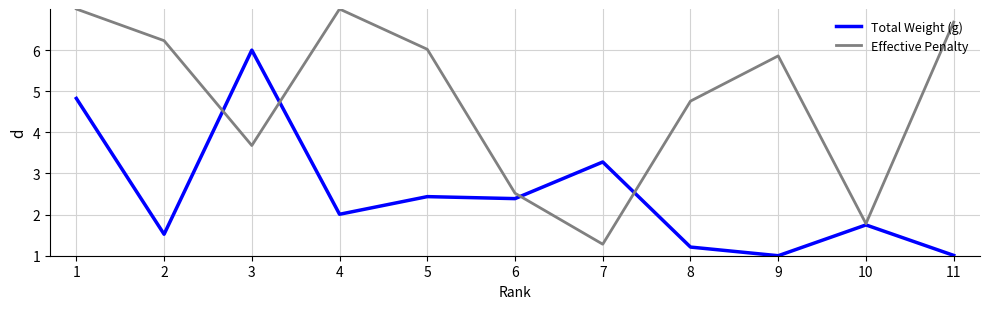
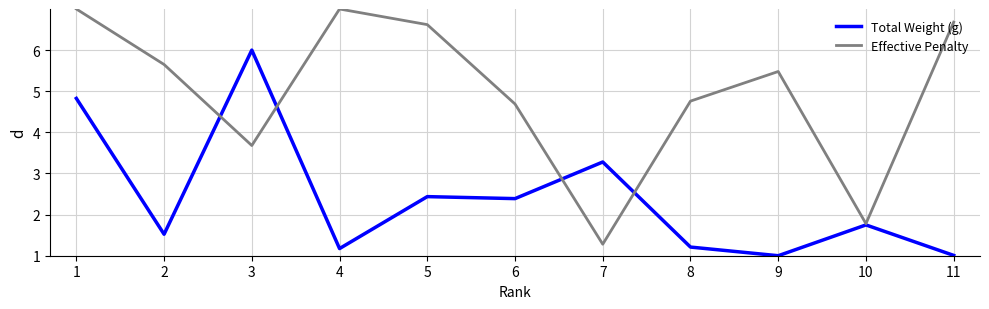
Effective Penalty, 2: 6.2 -> 5.7
Total Weight (g), 4: 2.0 -> 1.2
Effective Penalty, 5: 6.0 -> 6.6
Effective Penalty, 6: 2.5 -> 4.7
Effective Penalty, 9: 5.9 -> 5.5
